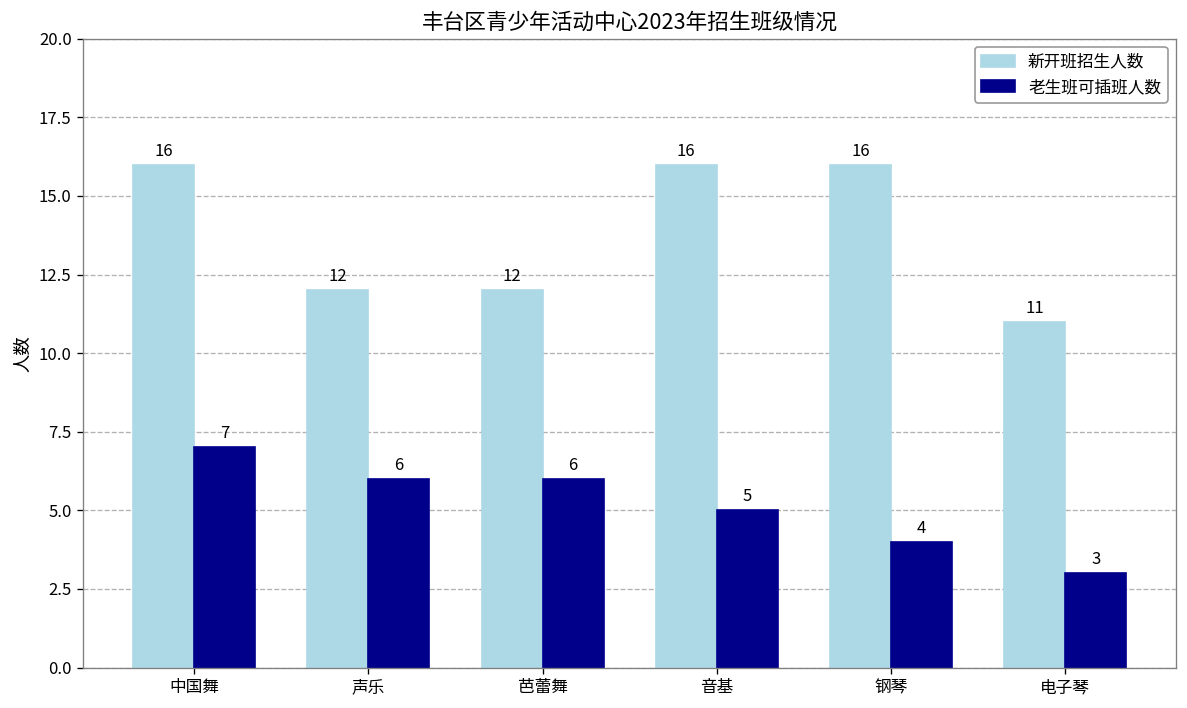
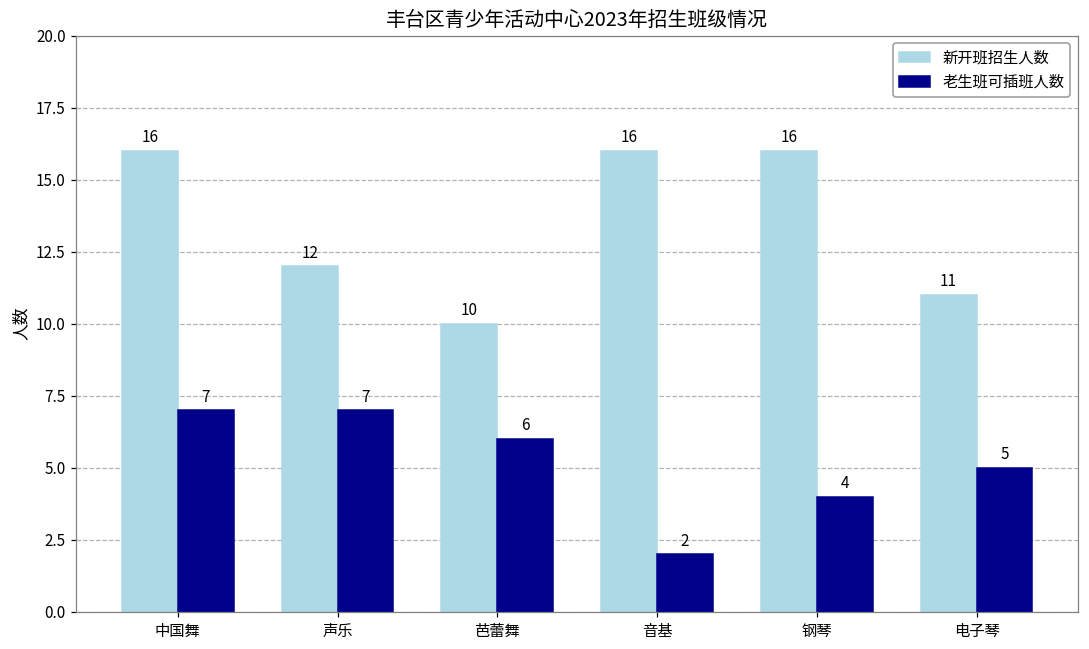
老生班可插班人数, 声乐: 6 -> 7
新开班招生人数, 芭蕾舞: 12 -> 10
老生班可插班人数, 音基: 5 -> 2
老生班可插班人数, 电子琴: 3 -> 5
